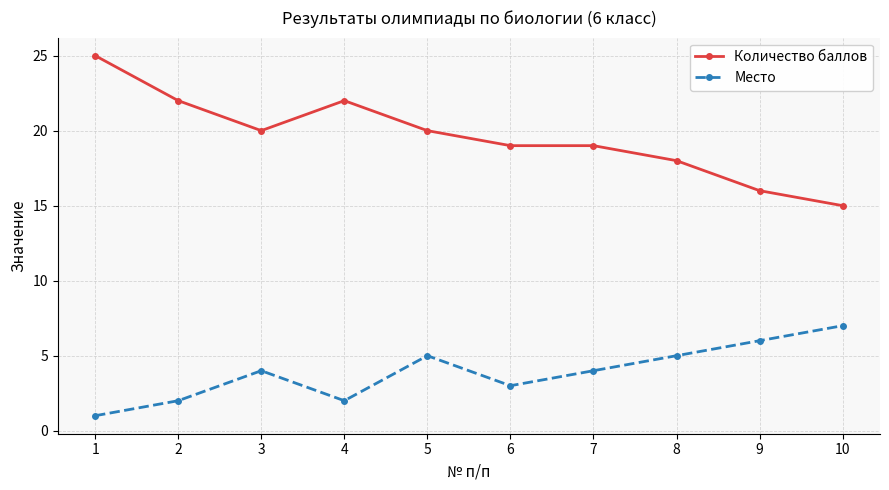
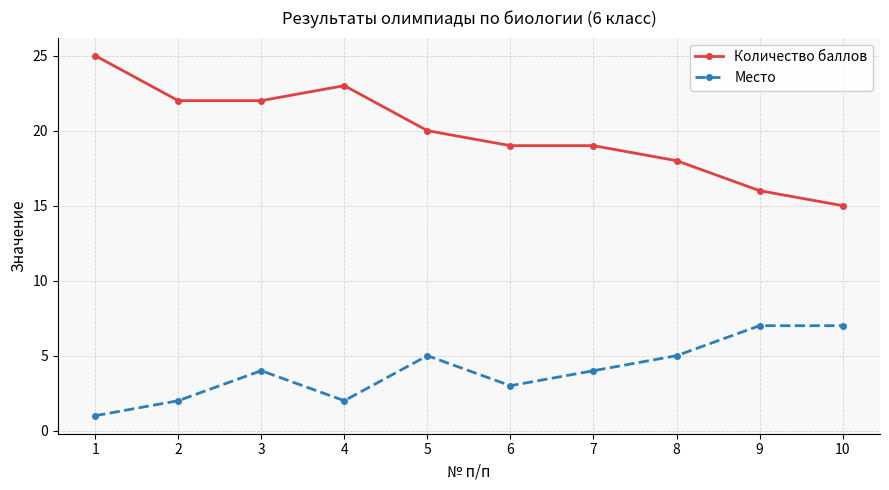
Количество баллов, 3: 20 -> 22
Количество баллов, 4: 22 -> 23
Место, 9: 6 -> 7
